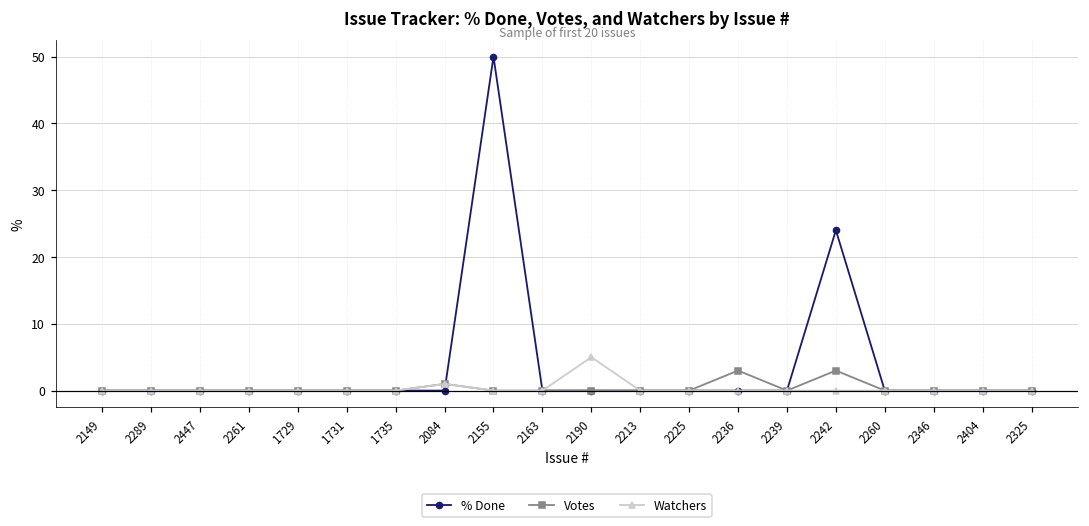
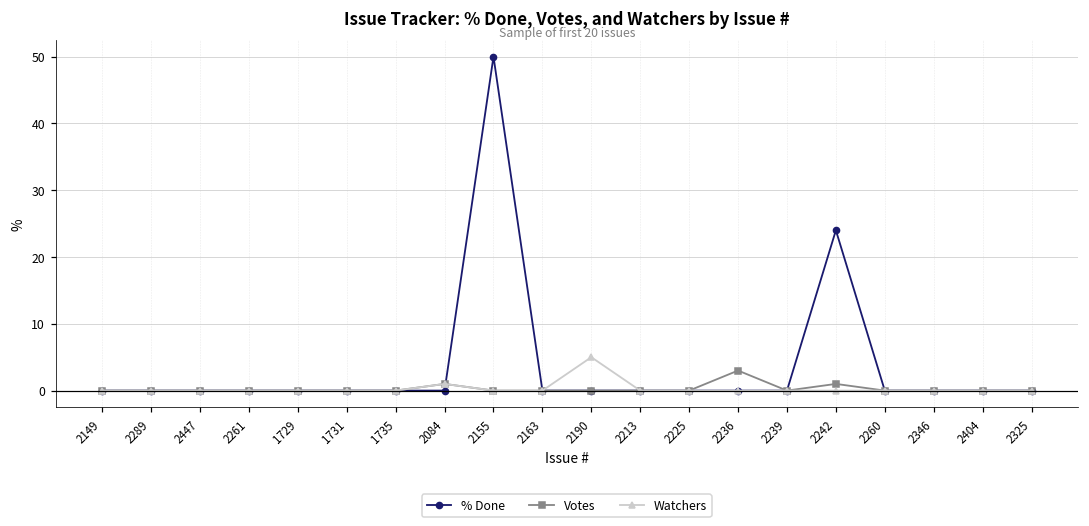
Votes, 2242: 3 -> 1
